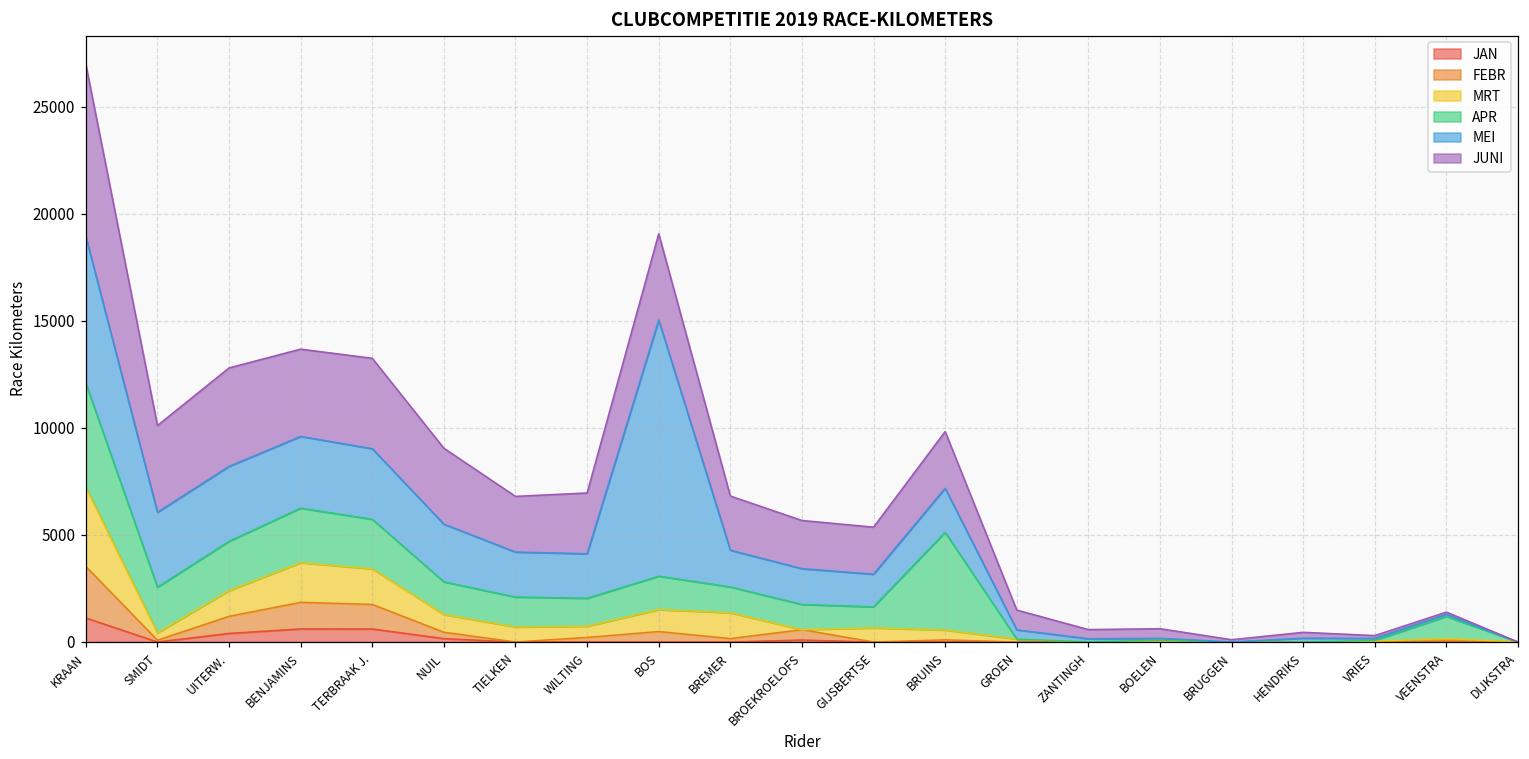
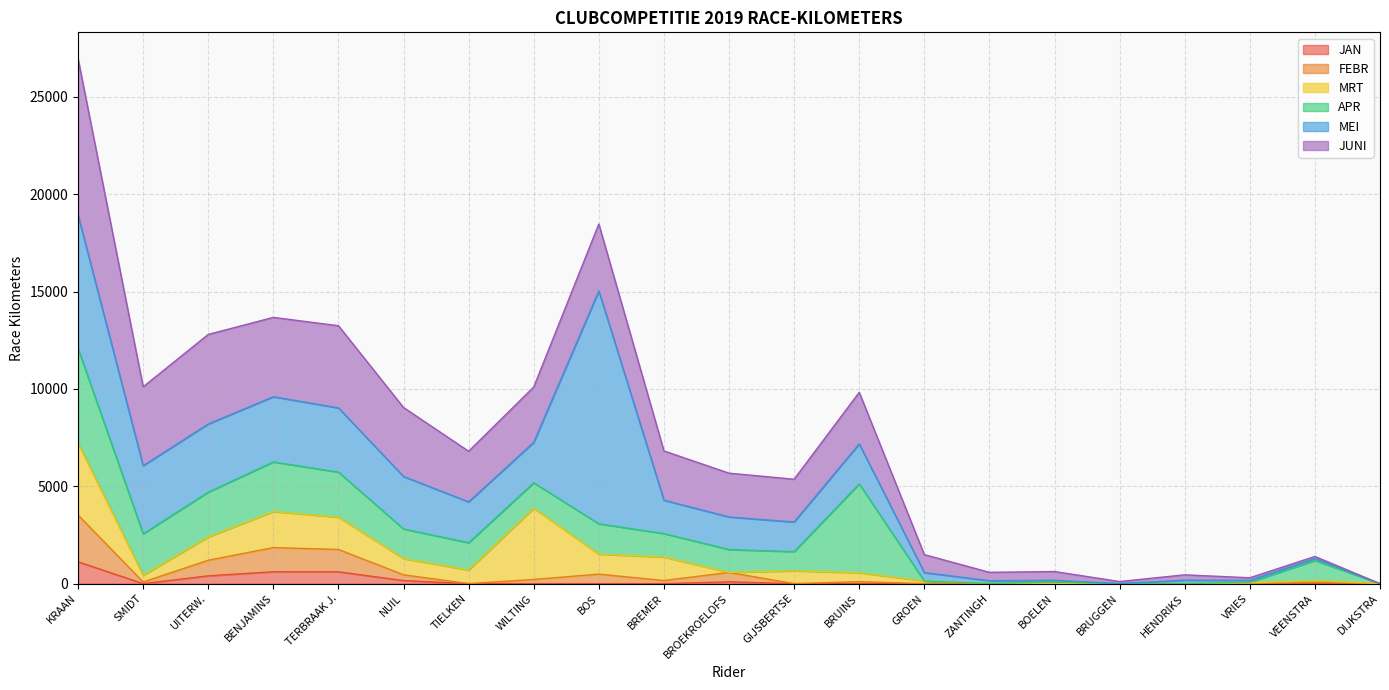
MRT, WILTING: 500 -> 3700
JUNI, BOS: 4000 -> 3400
